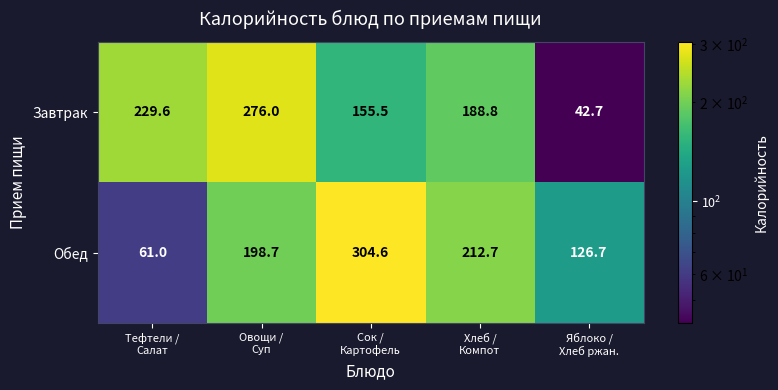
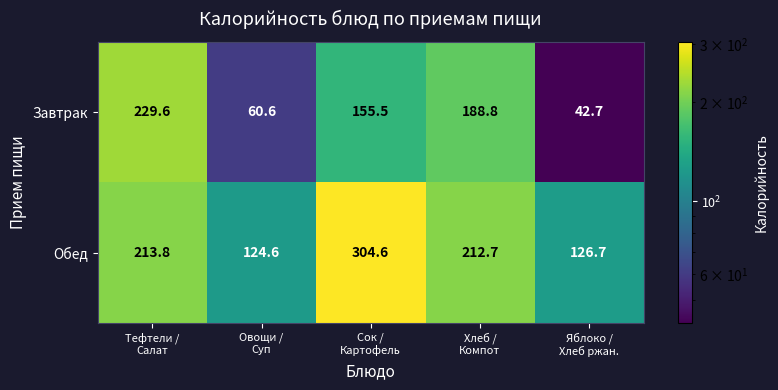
Завтрак, Овощи / Суп: 276.0 -> 60.6
Обед, Тефтели / Салат: 61.0 -> 213.8
Обед, Овощи / Суп: 198.7 -> 124.6
